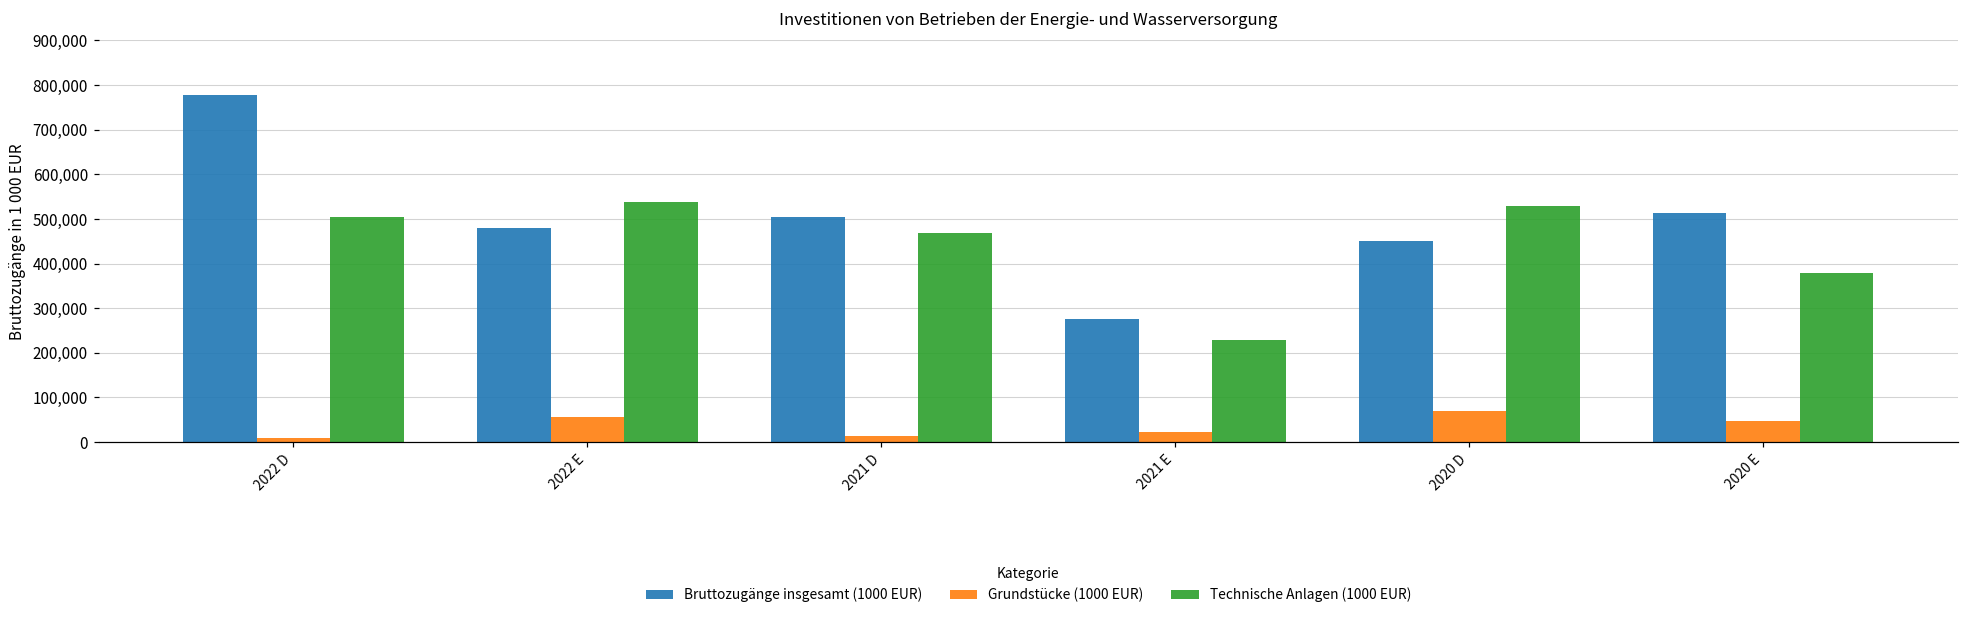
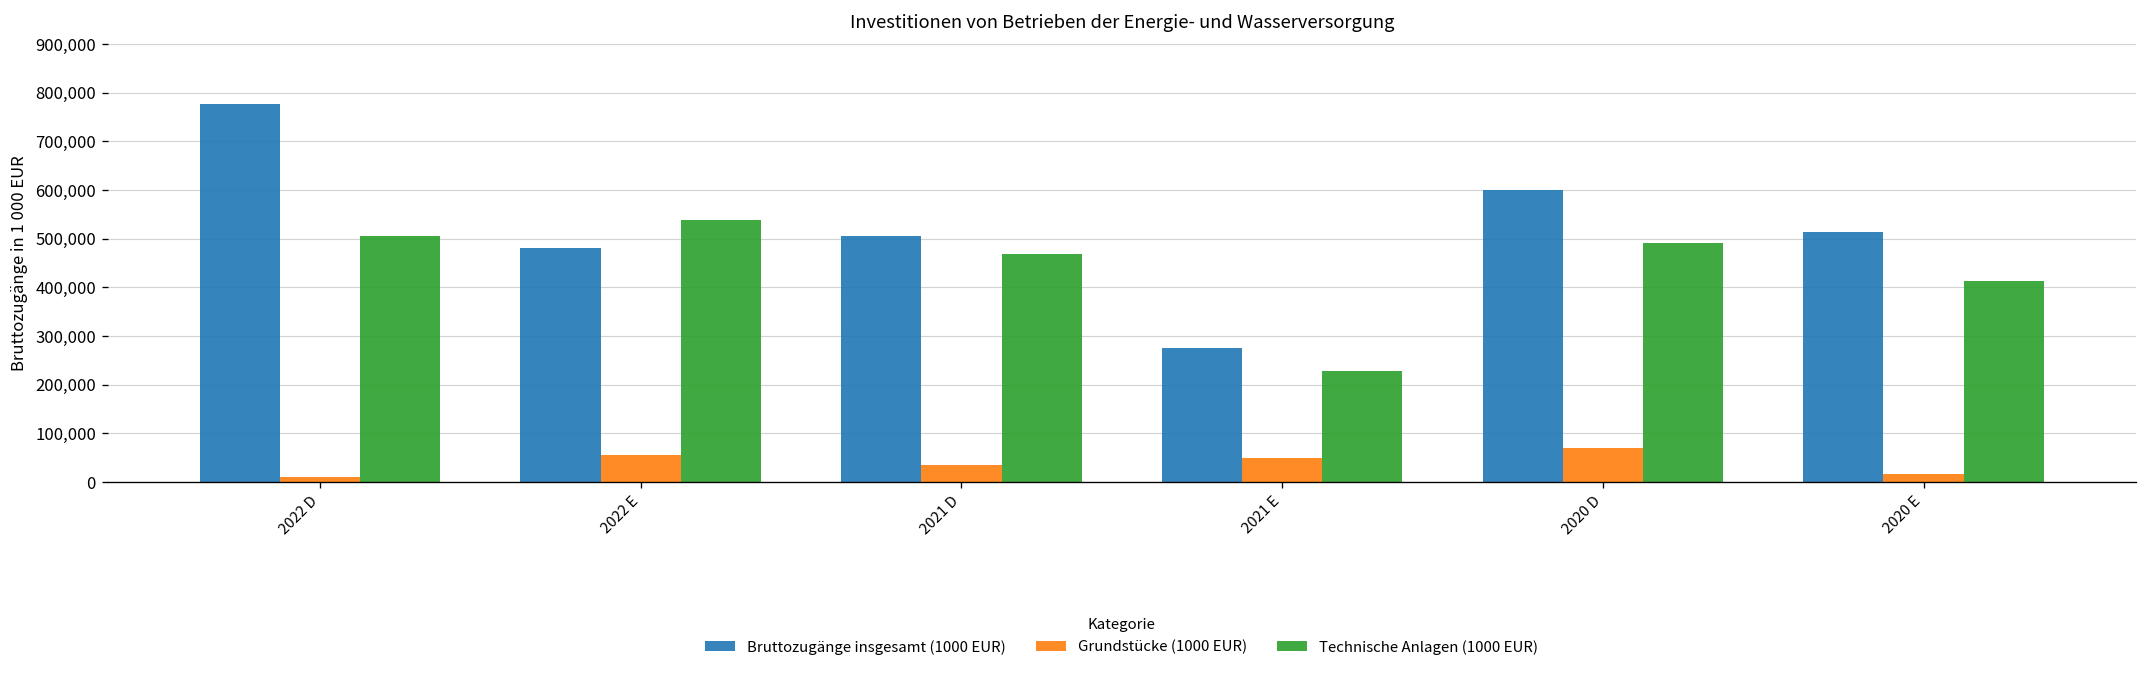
Grundstücke (1000 EUR), 2021 D: 10,000 -> 40,000
Grundstücke (1000 EUR), 2021 E: 20,000 -> 50,000
Bruttozugänge insgesamt (1000 EUR), 2020 D: 450,000 -> 600,000
Technische Anlagen (1000 EUR), 2020 D: 530,000 -> 490,000
Grundstücke (1000 EUR), 2020 E: 50,000 -> 20,000
Technische Anlagen (1000 EUR), 2020 E: 380,000 -> 410,000
